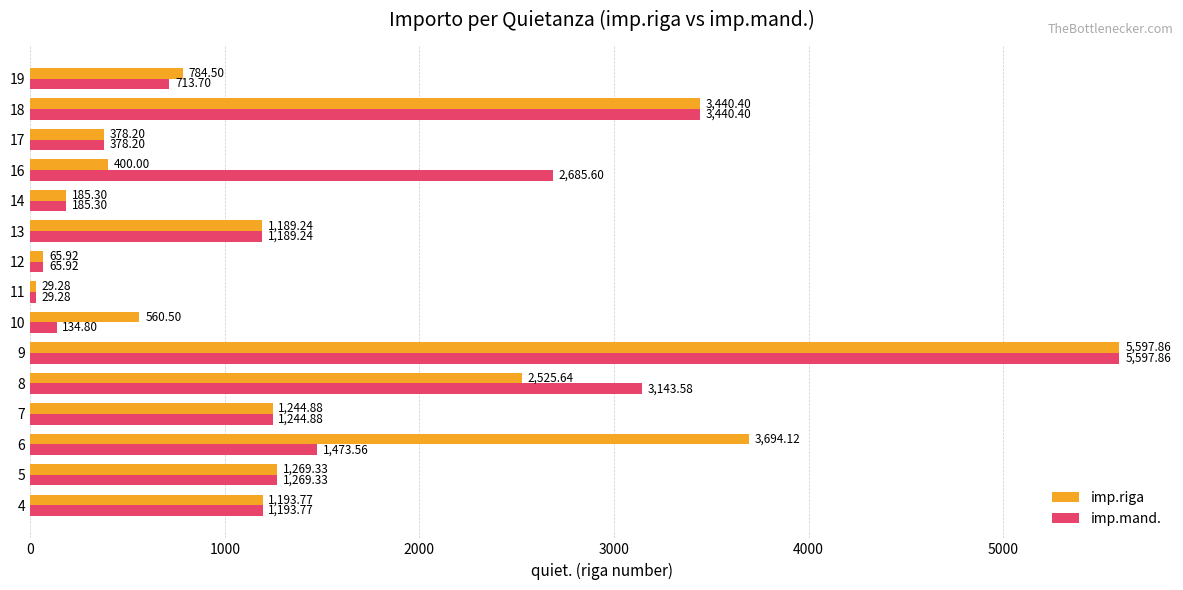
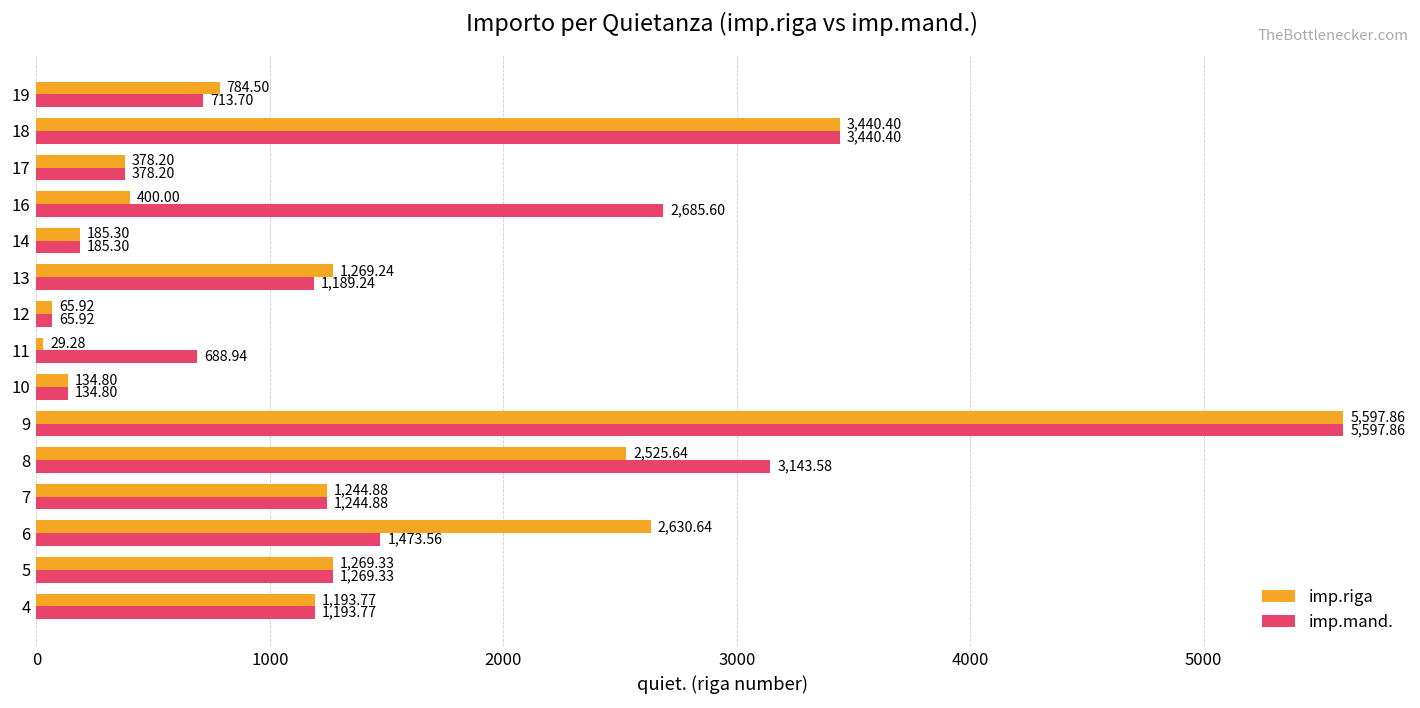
imp.riga, 13: 1,189.24 -> 1,269.24
imp.mand., 11: 29.28 -> 688.94
imp.riga, 10: 560.50 -> 134.80
imp.riga, 6: 3,694.12 -> 2,630.64
